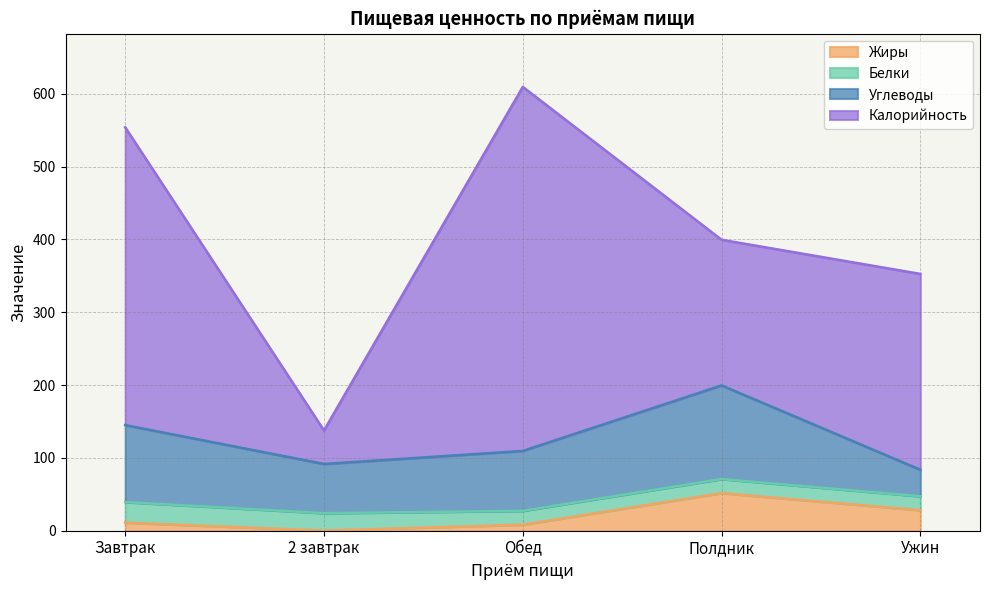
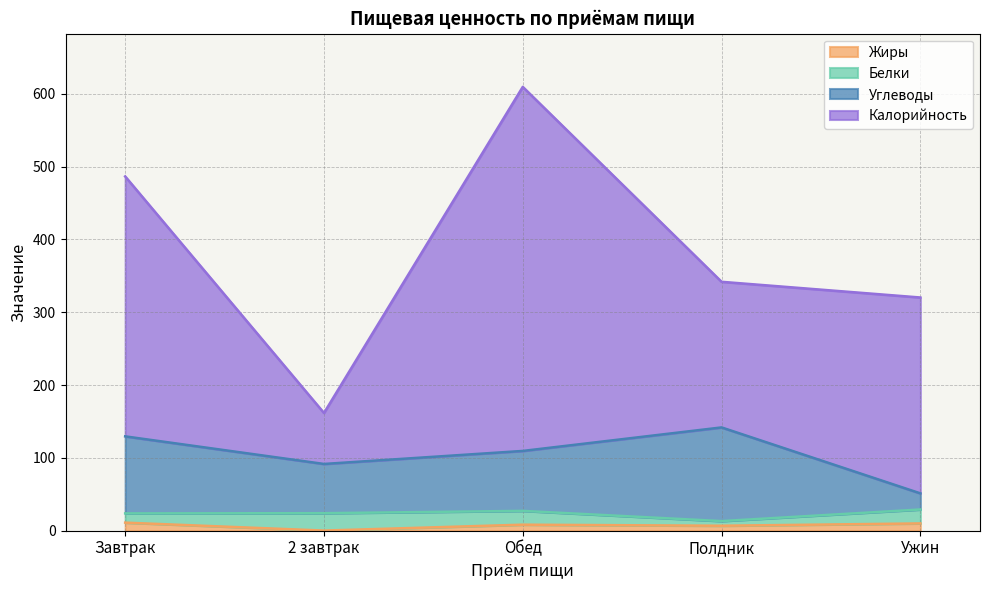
Белки, Завтрак: 30 -> 10
Калорийность, Завтрак: 410 -> 360
Калорийность, 2 завтрак: 50 -> 70
Жиры, Полдник: 50 -> 10
Белки, Полдник: 20 -> 10
Жиры, Ужин: 30 -> 10
Углеводы, Ужин: 40 -> 20
